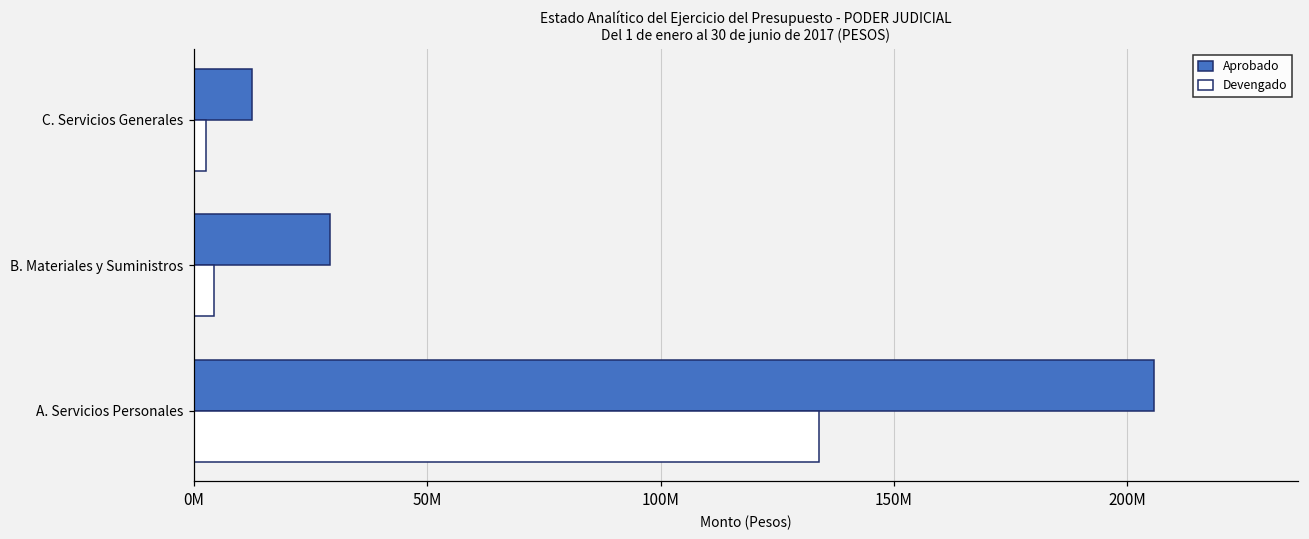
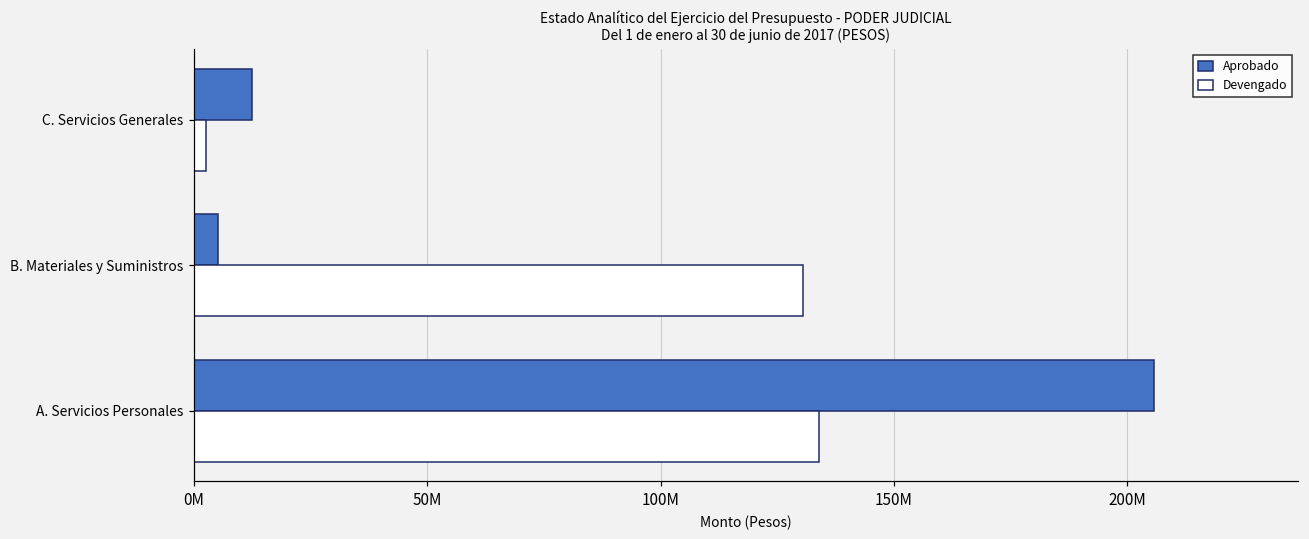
Aprobado, B. Materiales y Suministros: 29000000 -> 5000000
Devengado, B. Materiales y Suministros: 4000000 -> 130000000
